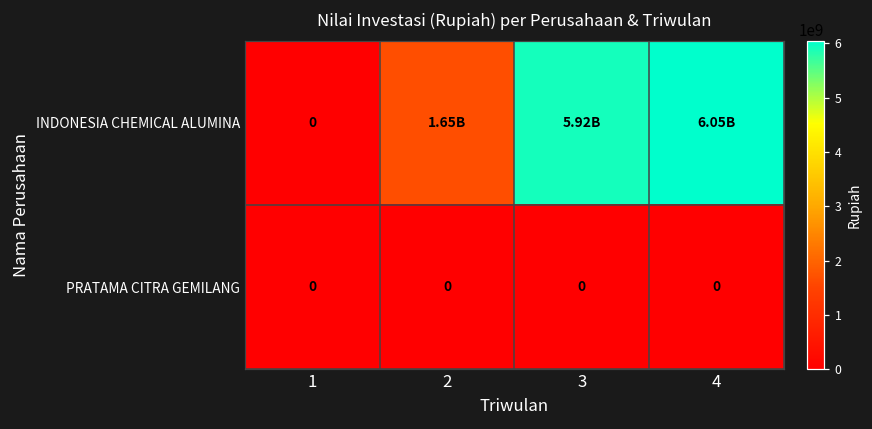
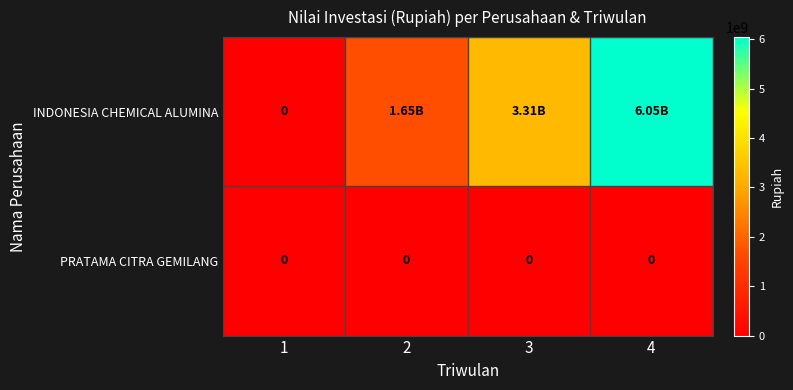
INDONESIA CHEMICAL ALUMINA, 3: 5.92B -> 3.31B
